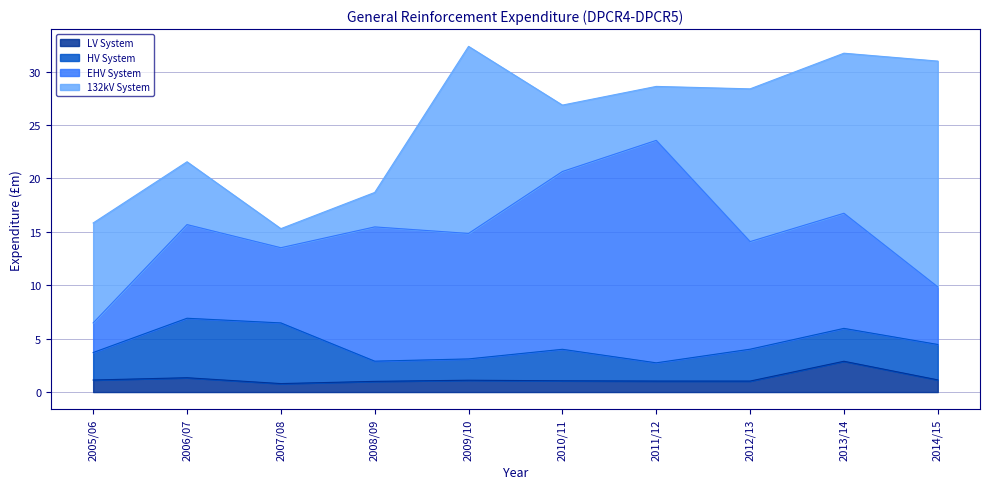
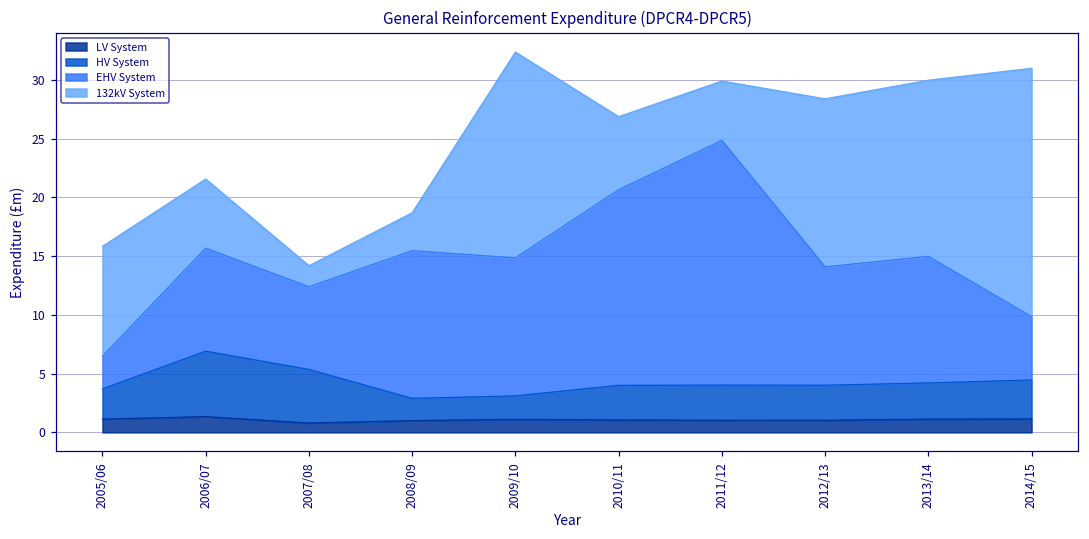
HV System, 2007/08: 5.7 -> 4.6
HV System, 2011/12: 1.7 -> 3.0
LV System, 2013/14: 2.9 -> 1.1
